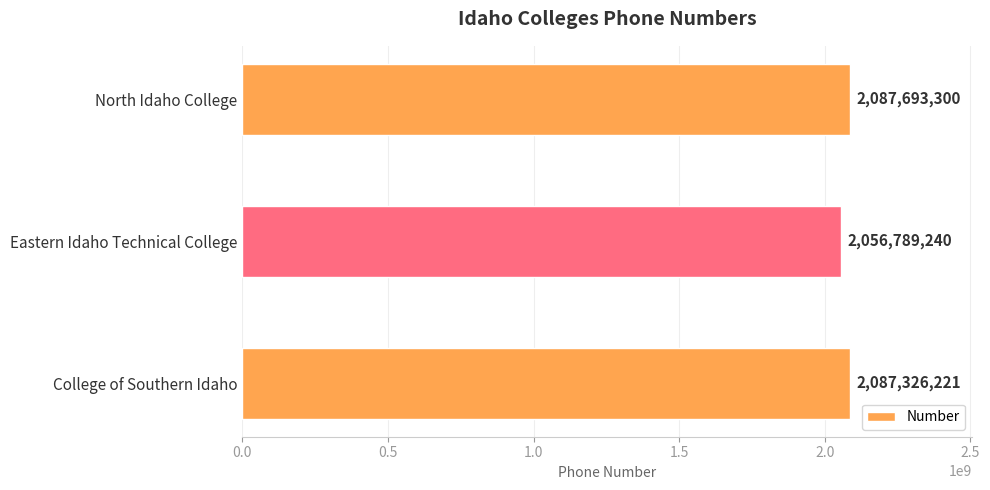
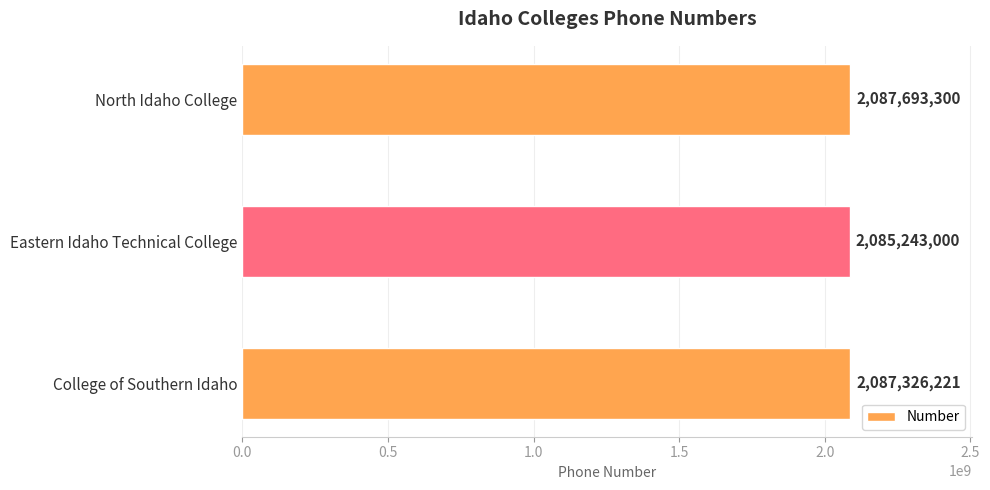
Eastern Idaho Technical College: 2,056,789,240 -> 2,085,243,000
